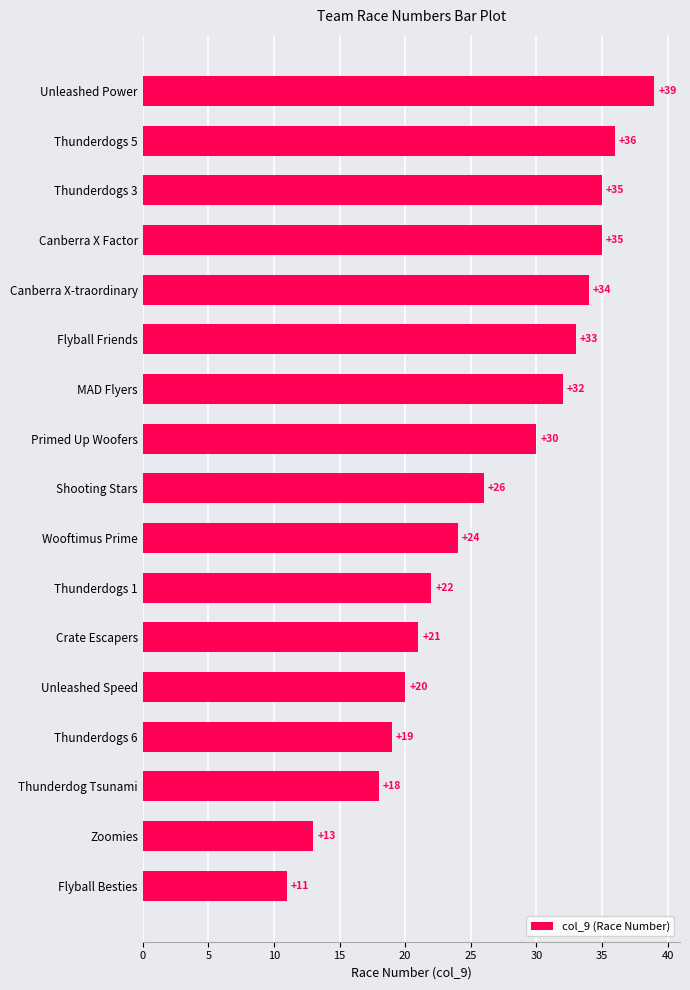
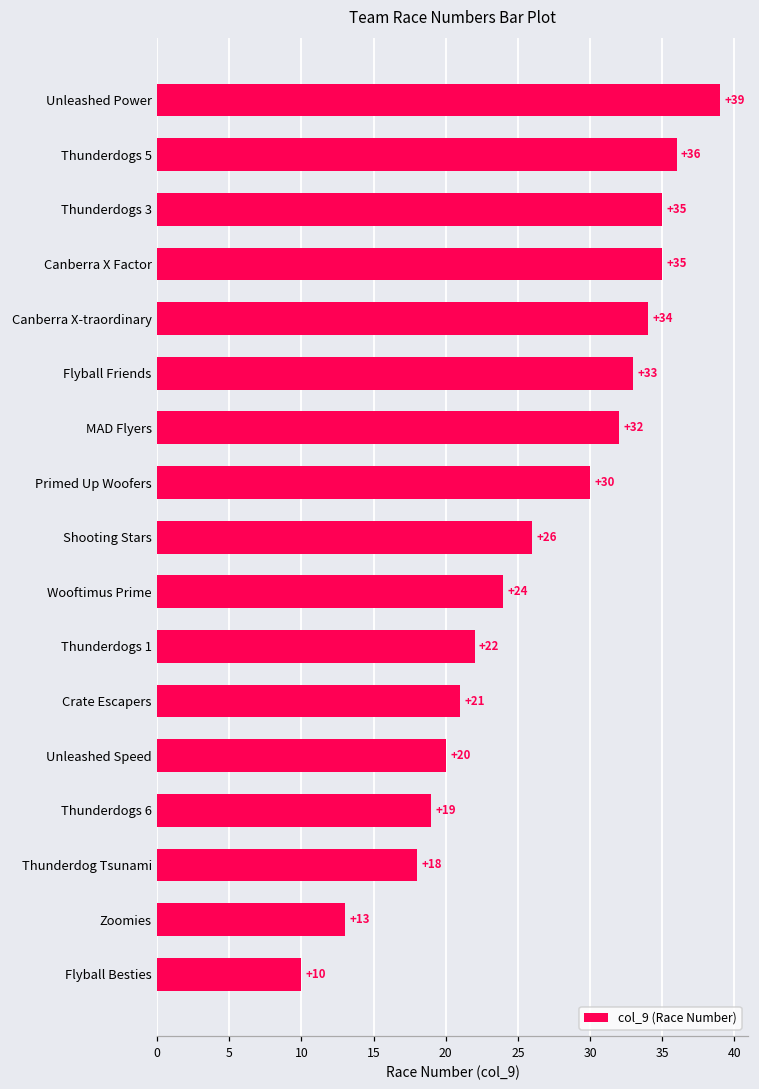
Flyball Besties: +11 -> +10
